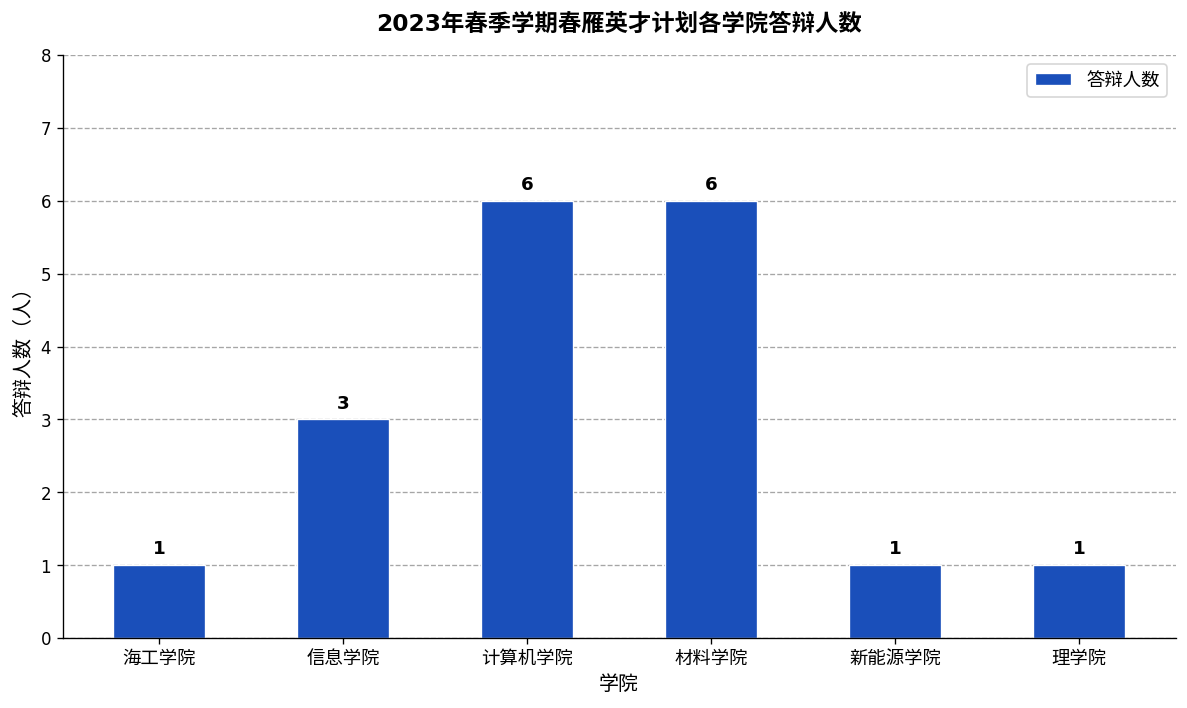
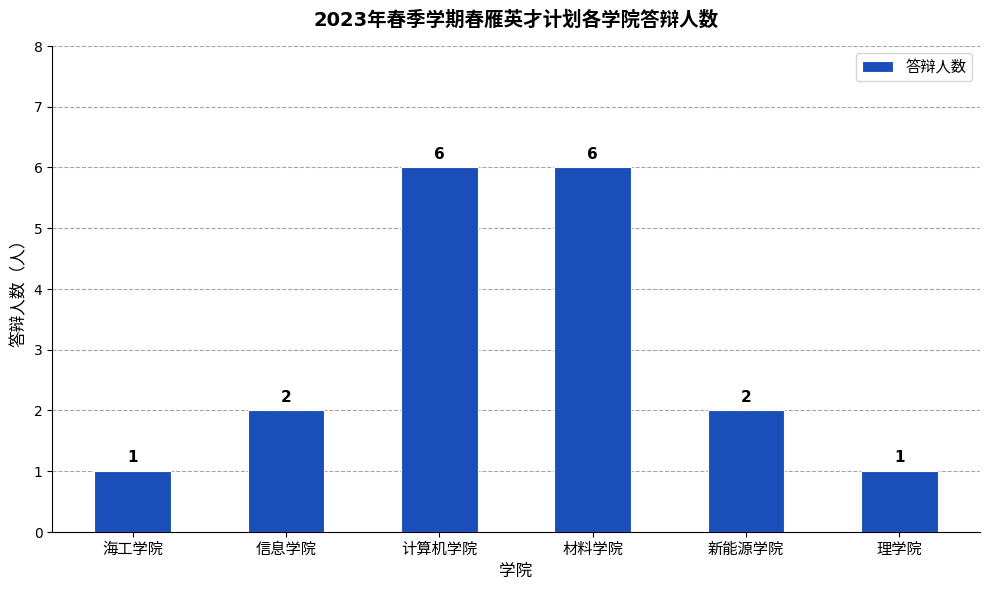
信息学院: 3 -> 2
新能源学院: 1 -> 2
